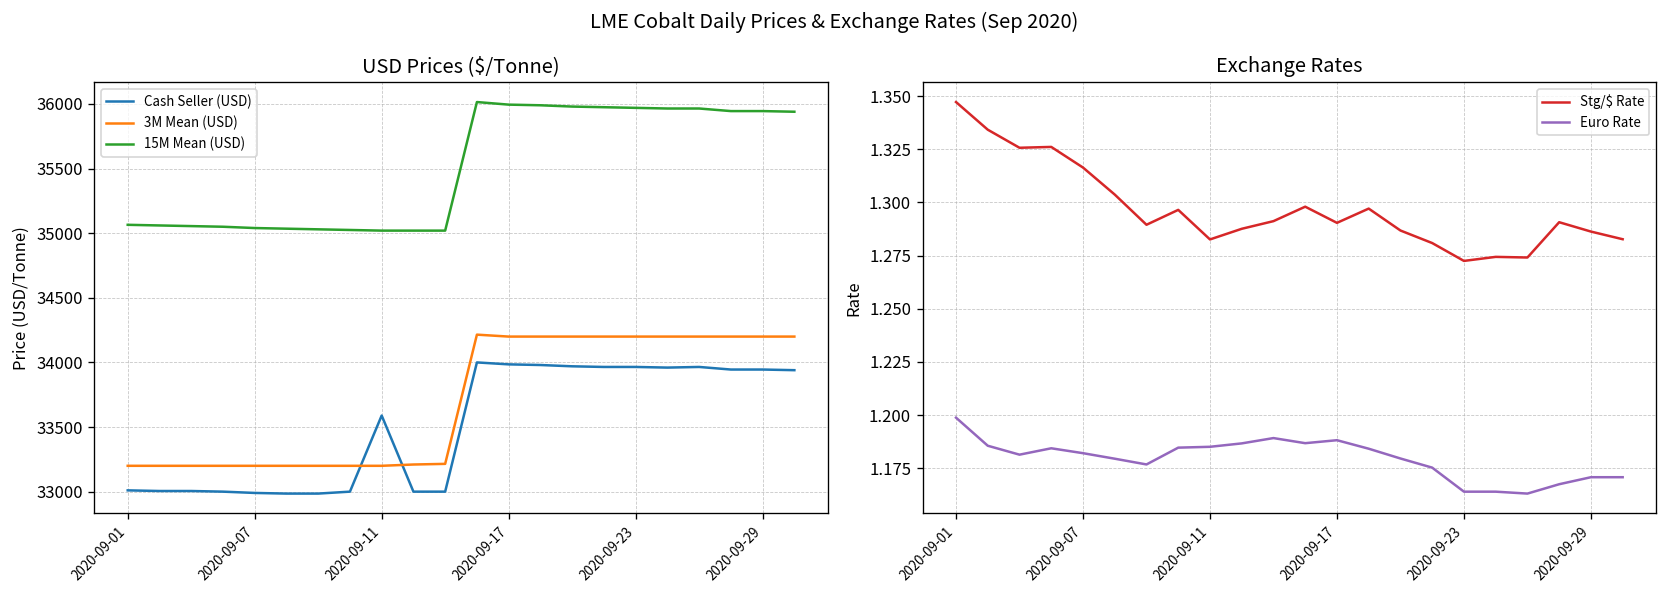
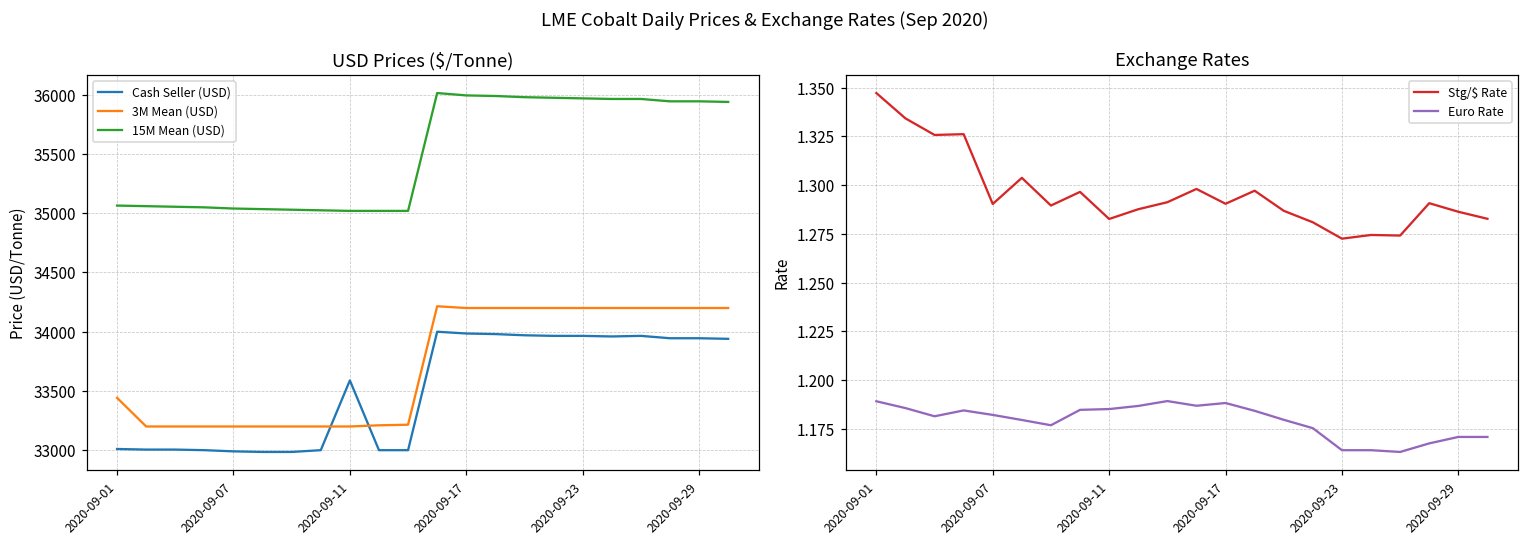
USD Prices ($/Tonne), 3M Mean (USD), 2020-09-01: 33200 -> 33440
Exchange Rates, Euro Rate, 2020-09-01: 1.199 -> 1.189
Exchange Rates, Stg/$ Rate, 2020-09-07: 1.316 -> 1.290
